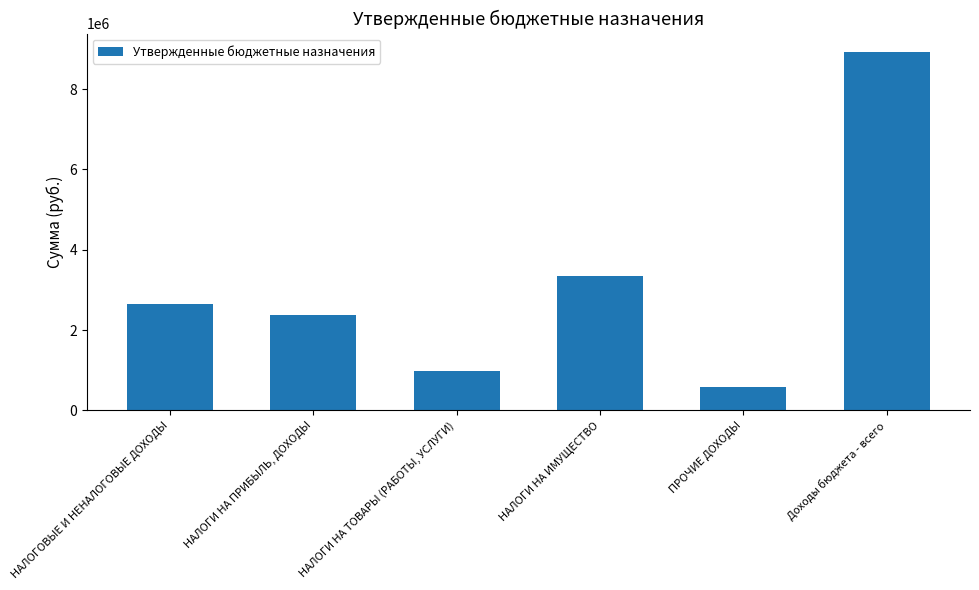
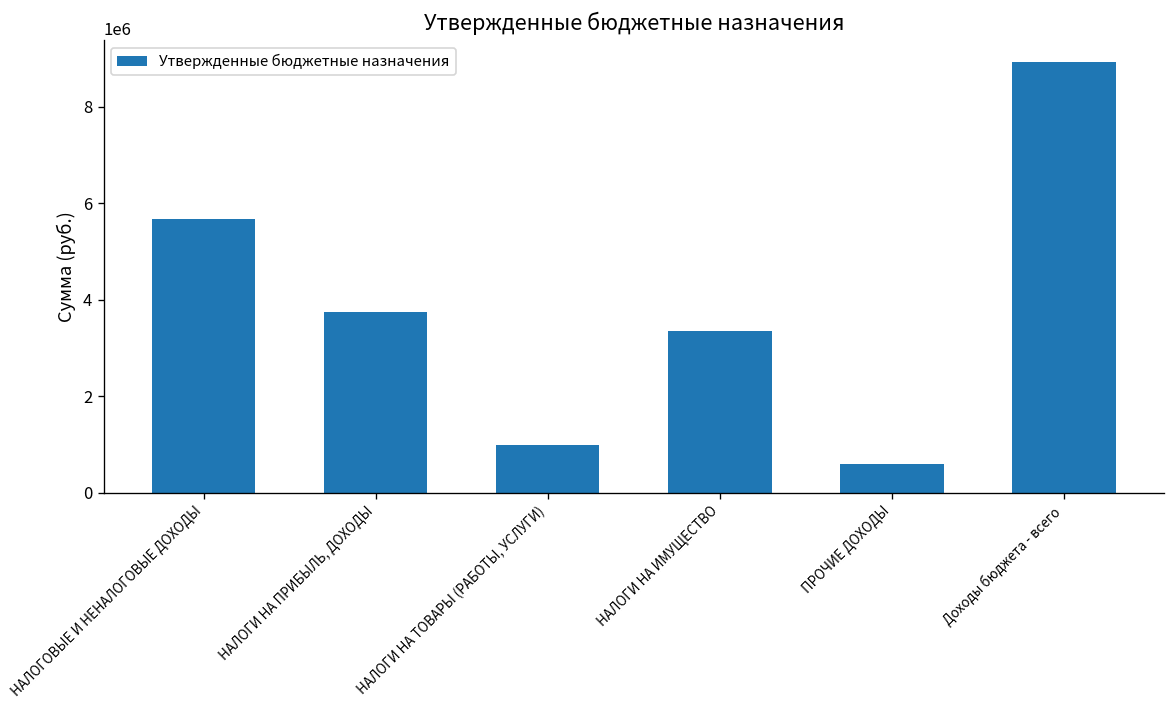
НАЛОГОВЫЕ И НЕНАЛОГОВЫЕ ДОХОДЫ: 2600000 -> 5700000
НАЛОГИ НА ПРИБЫЛЬ, ДОХОДЫ: 2400000 -> 3700000
